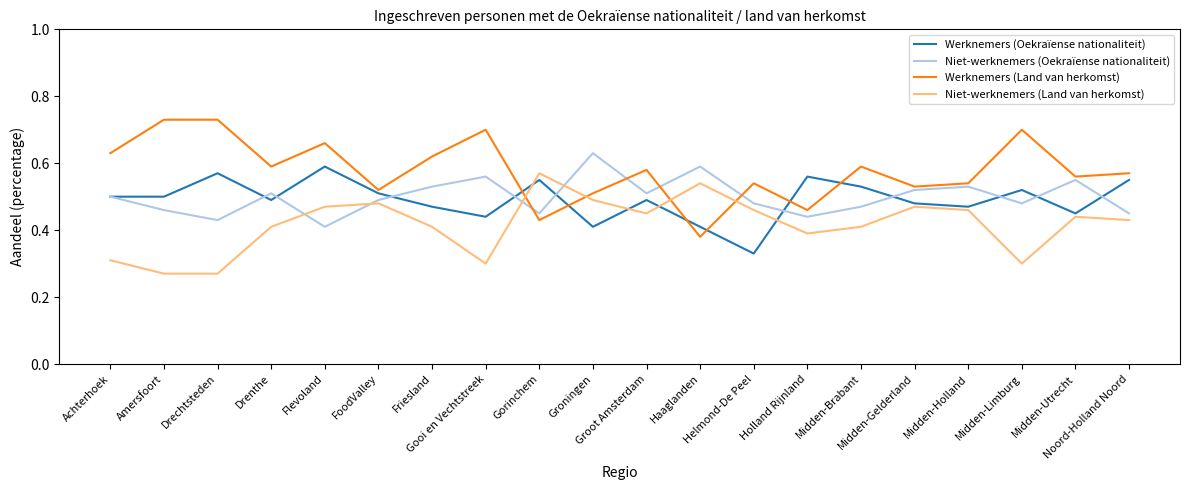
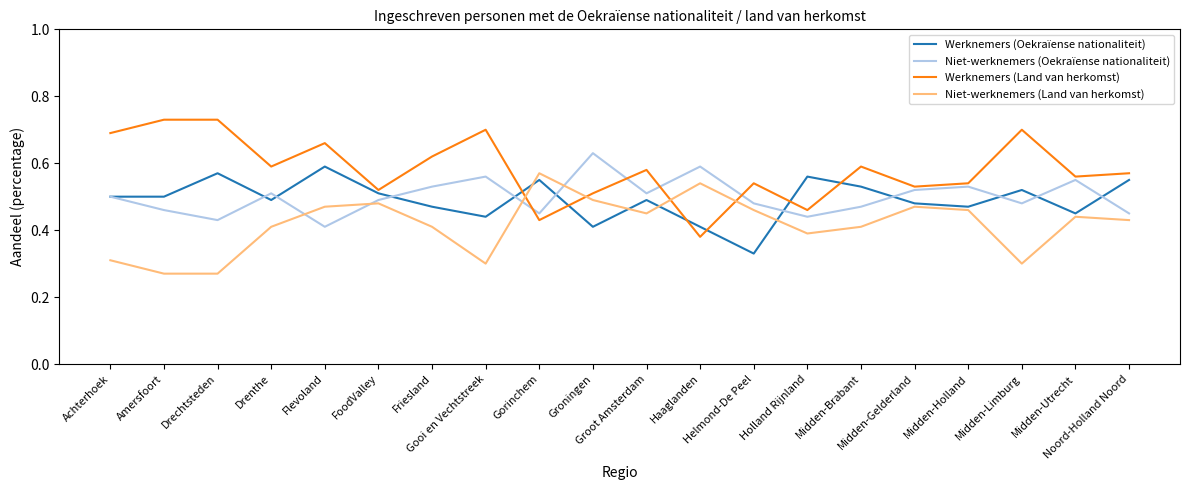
Werknemers (Land van herkomst), Achterhoek: 0.63 -> 0.69
